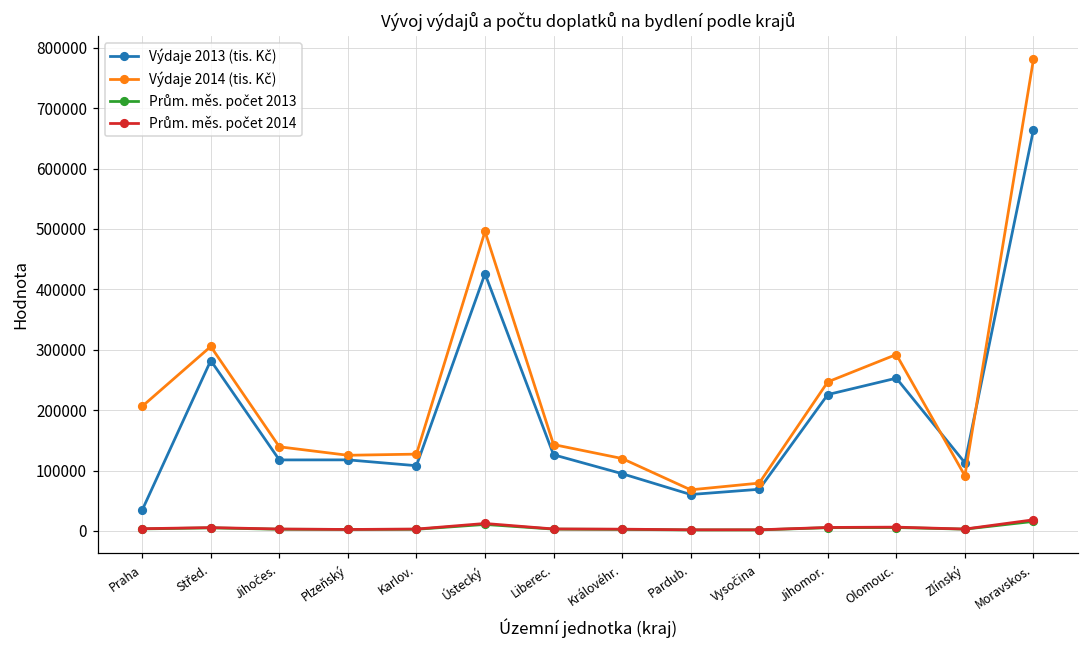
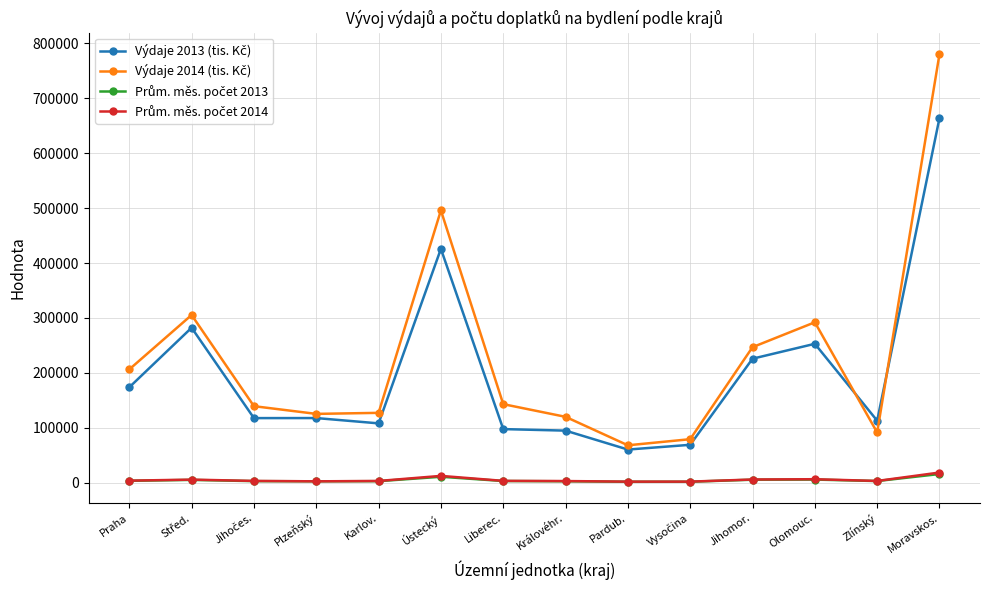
Výdaje 2013 (tis. Kč), Praha: 30000 -> 170000
Výdaje 2013 (tis. Kč), Liberec.: 130000 -> 100000
